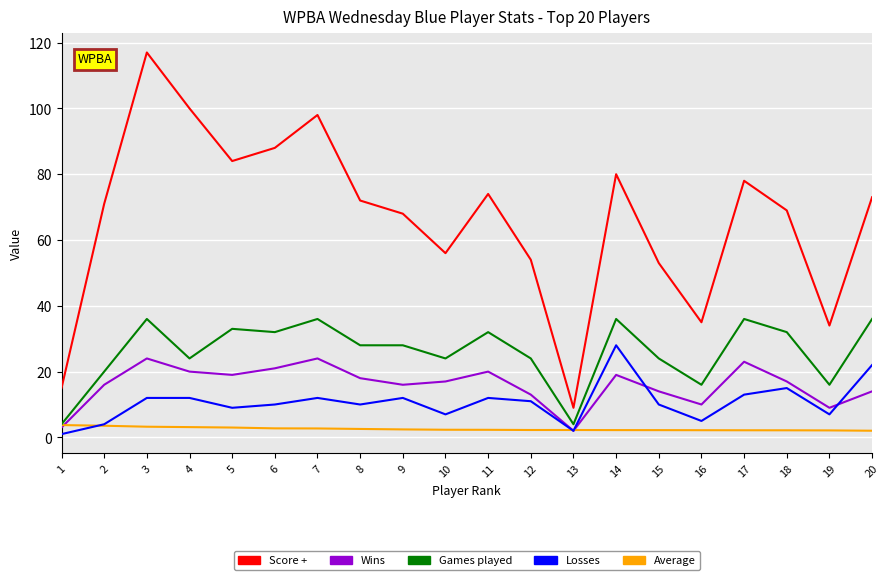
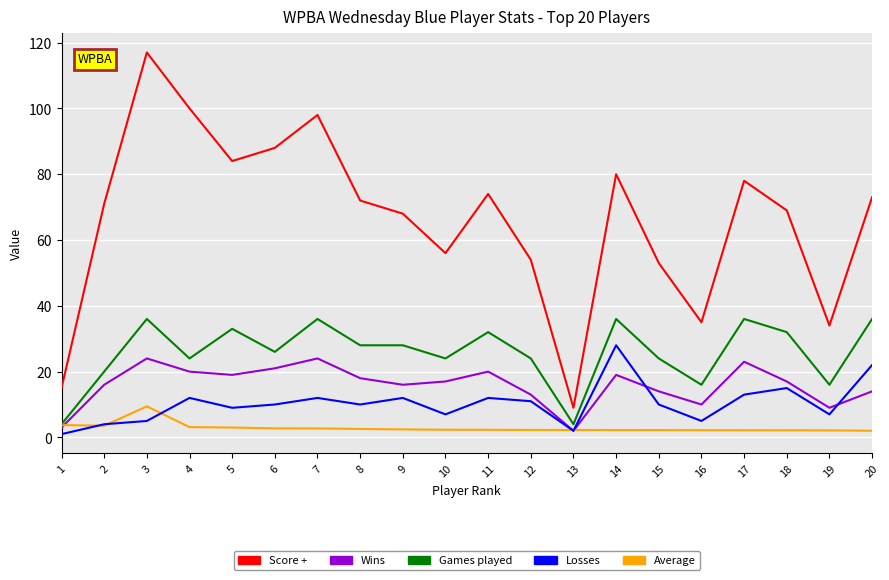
Average, 3: 3 -> 9
Losses, 3: 12 -> 5
Games played, 6: 32 -> 26
